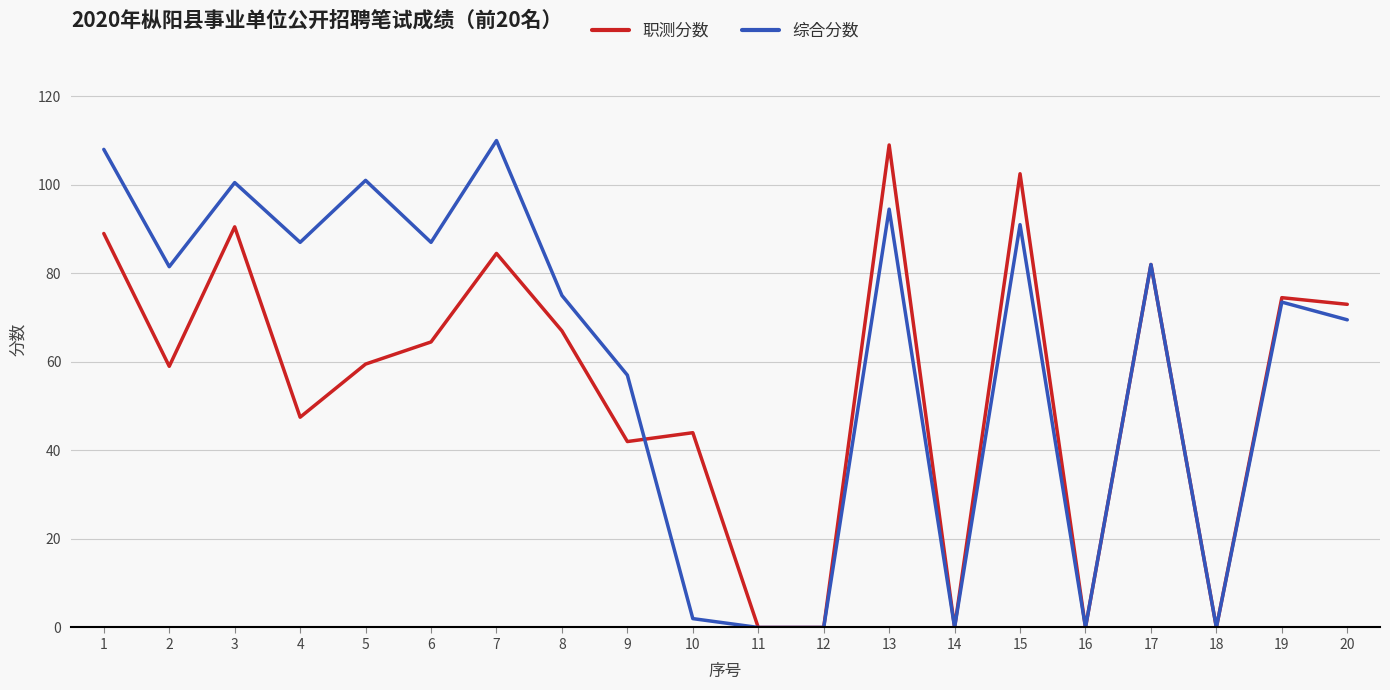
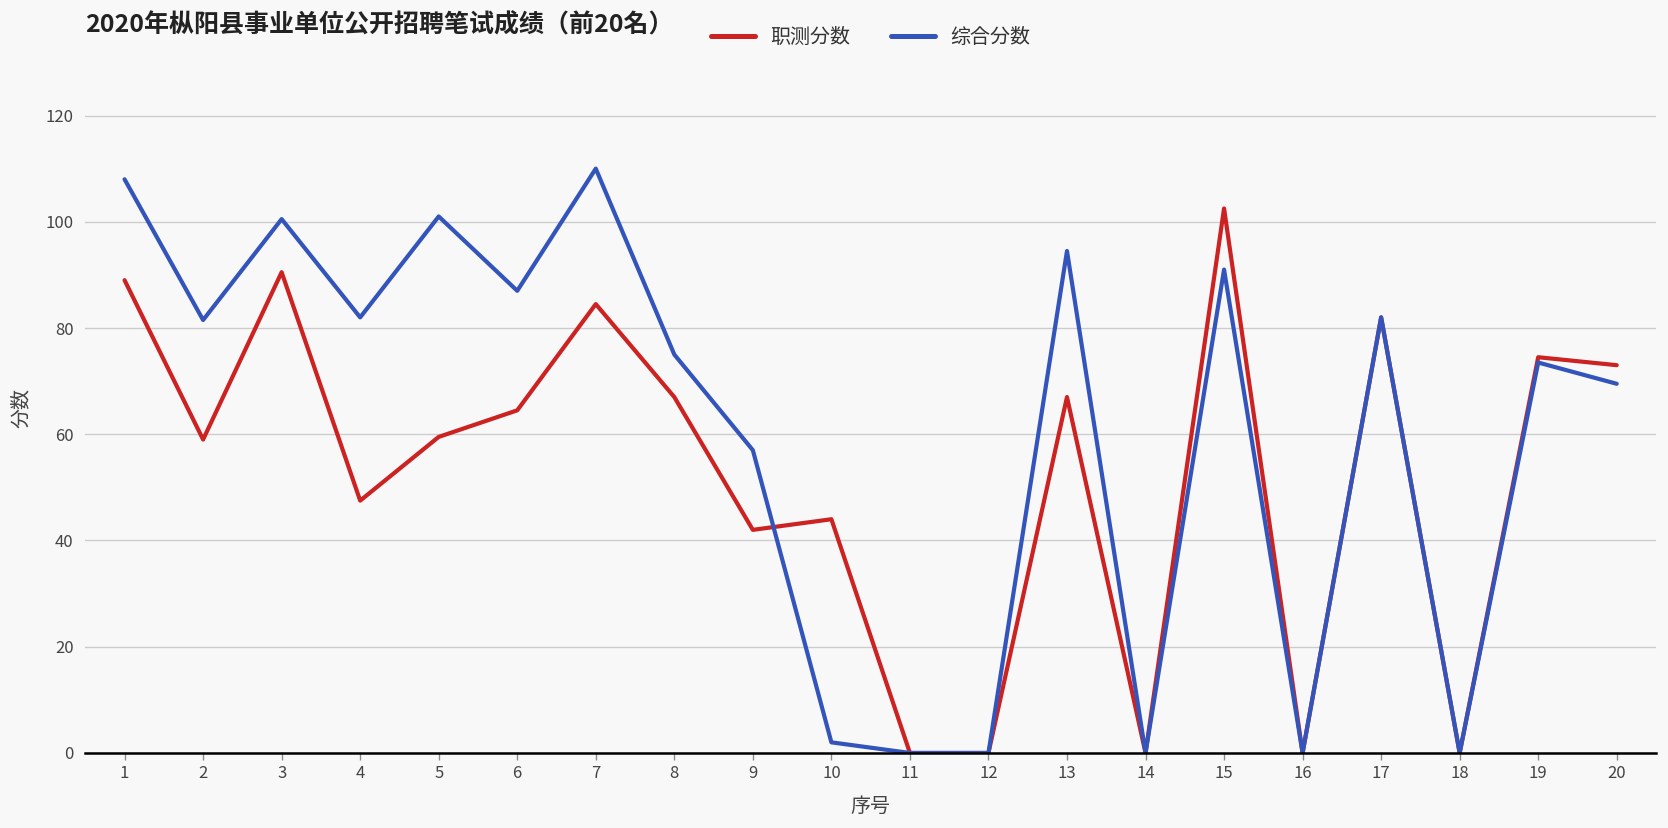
综合分数, 4: 87 -> 82
职测分数, 13: 109 -> 67
